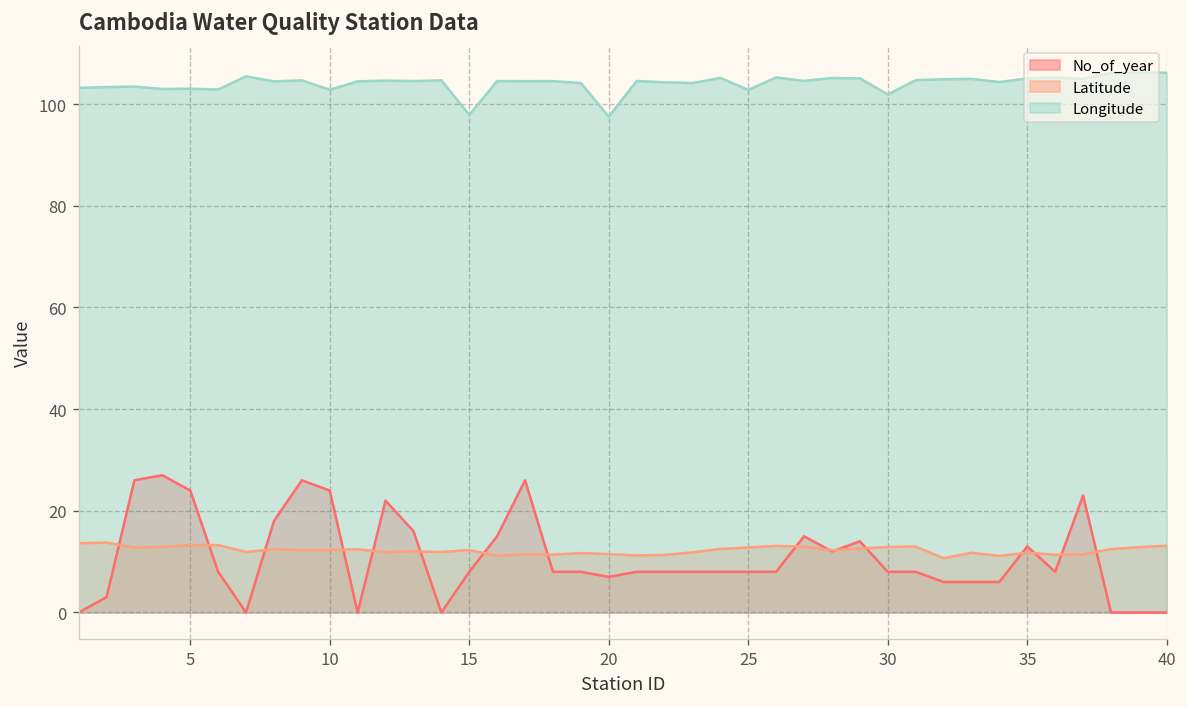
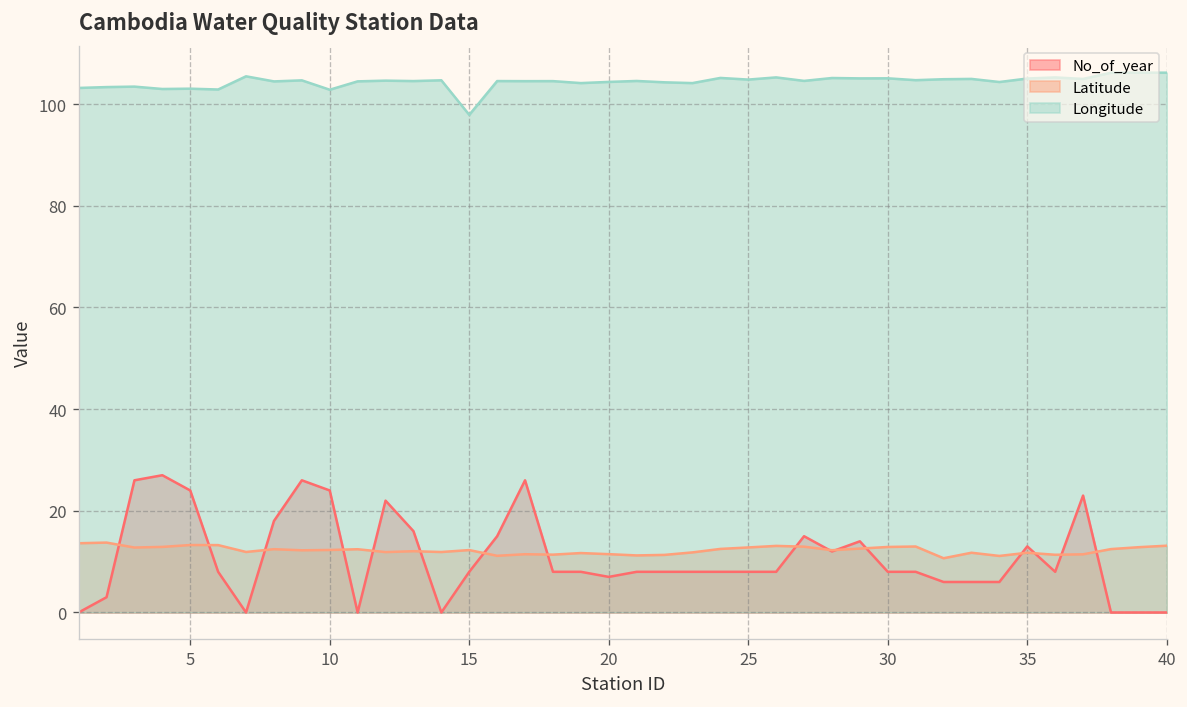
Longitude, 20: 98 -> 104
Longitude, 25: 103 -> 105
Longitude, 30: 102 -> 105
